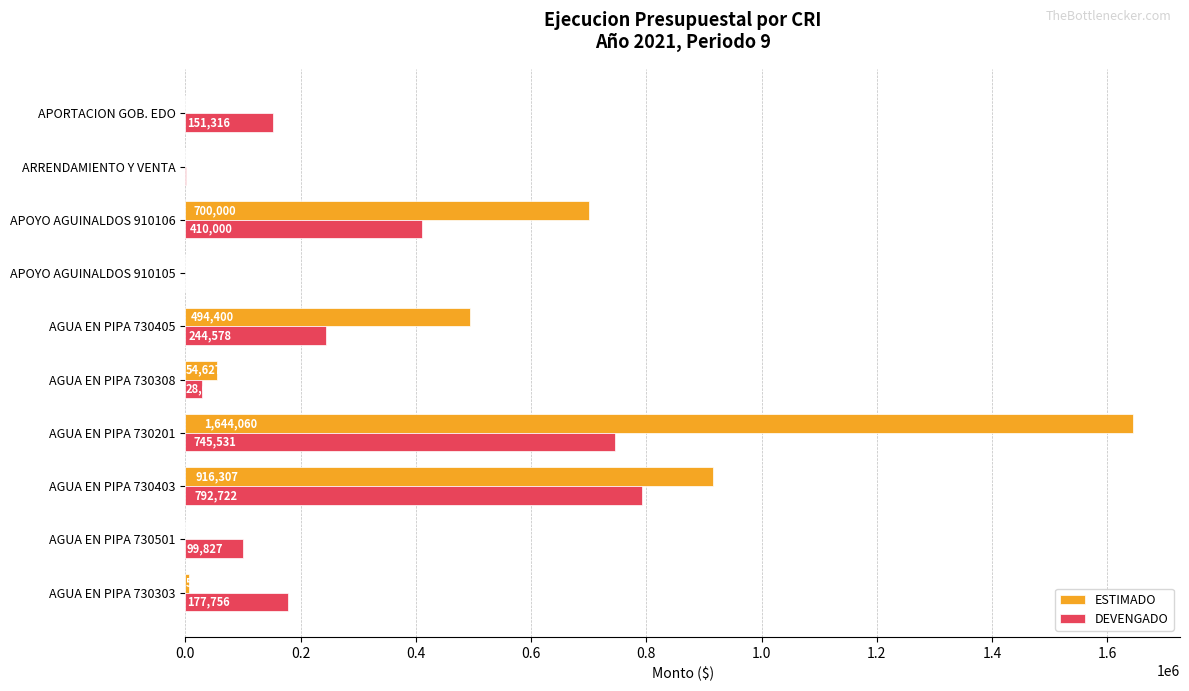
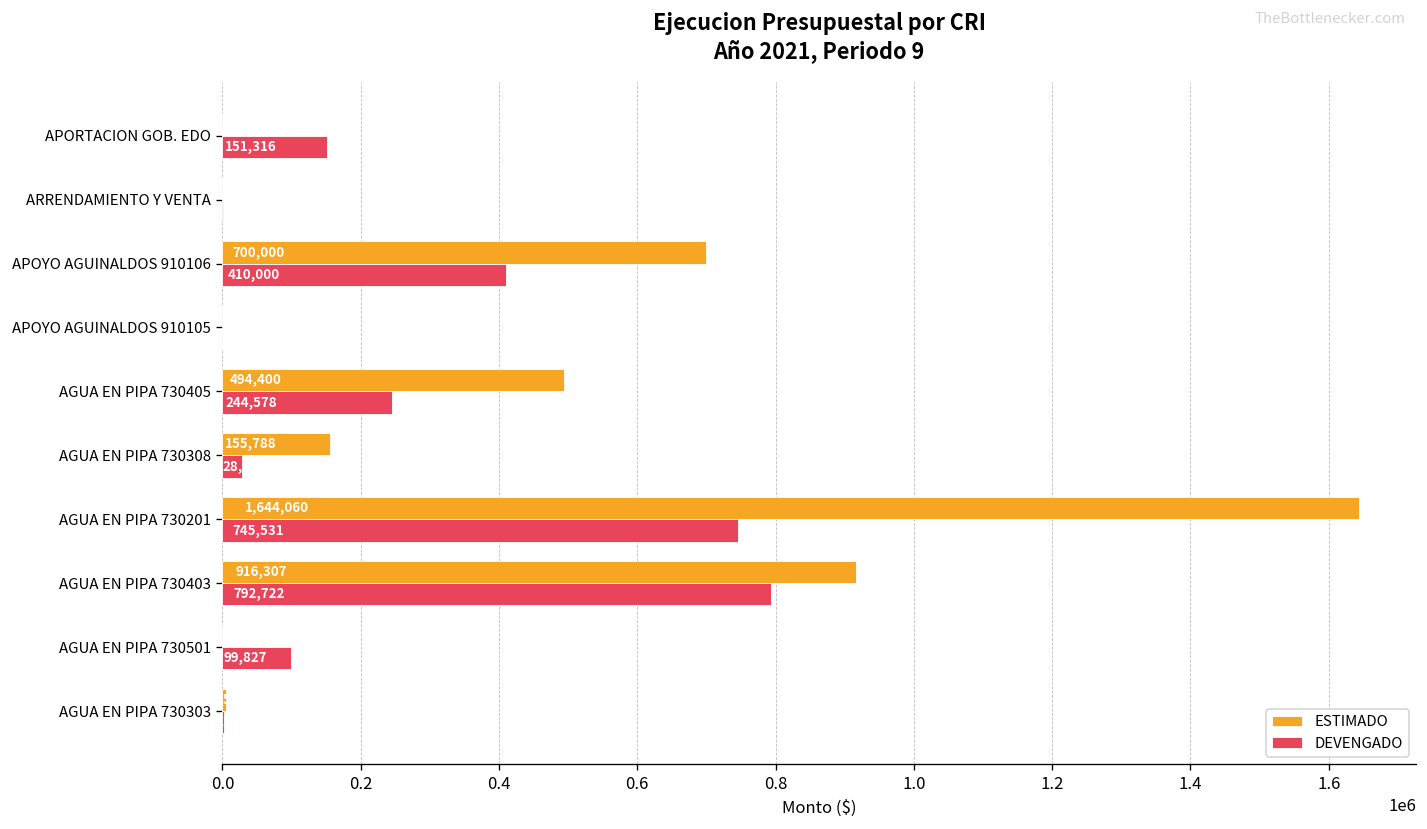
ESTIMADO, AGUA EN PIPA 730308: 54,627 -> 155,788
DEVENGADO, AGUA EN PIPA 730303: 180000 -> 0
